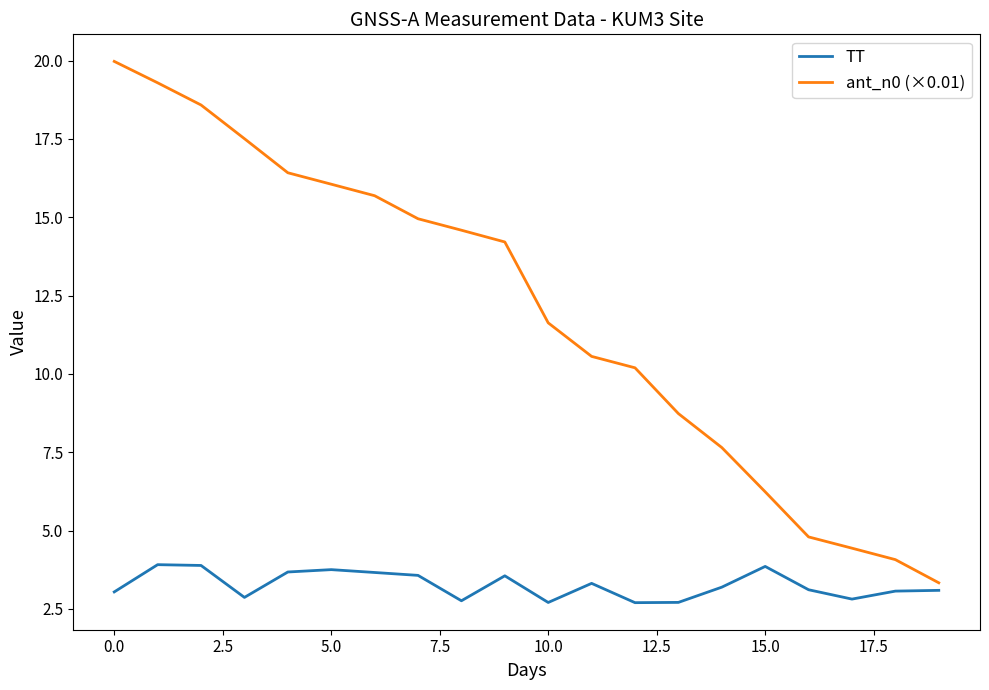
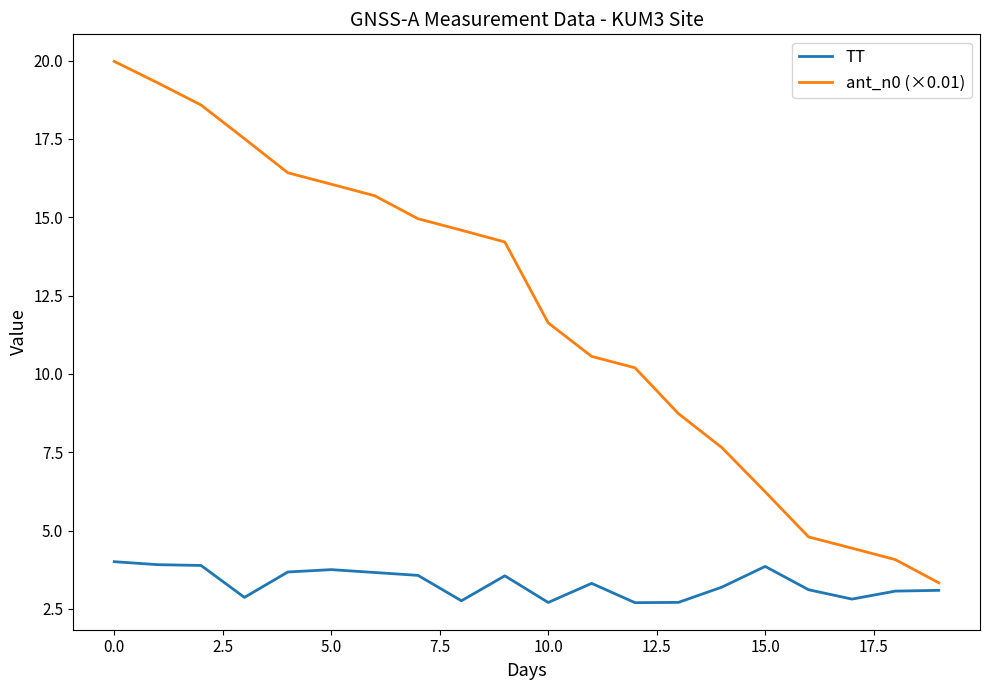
TT, 0.0: 3.0 -> 4.0
